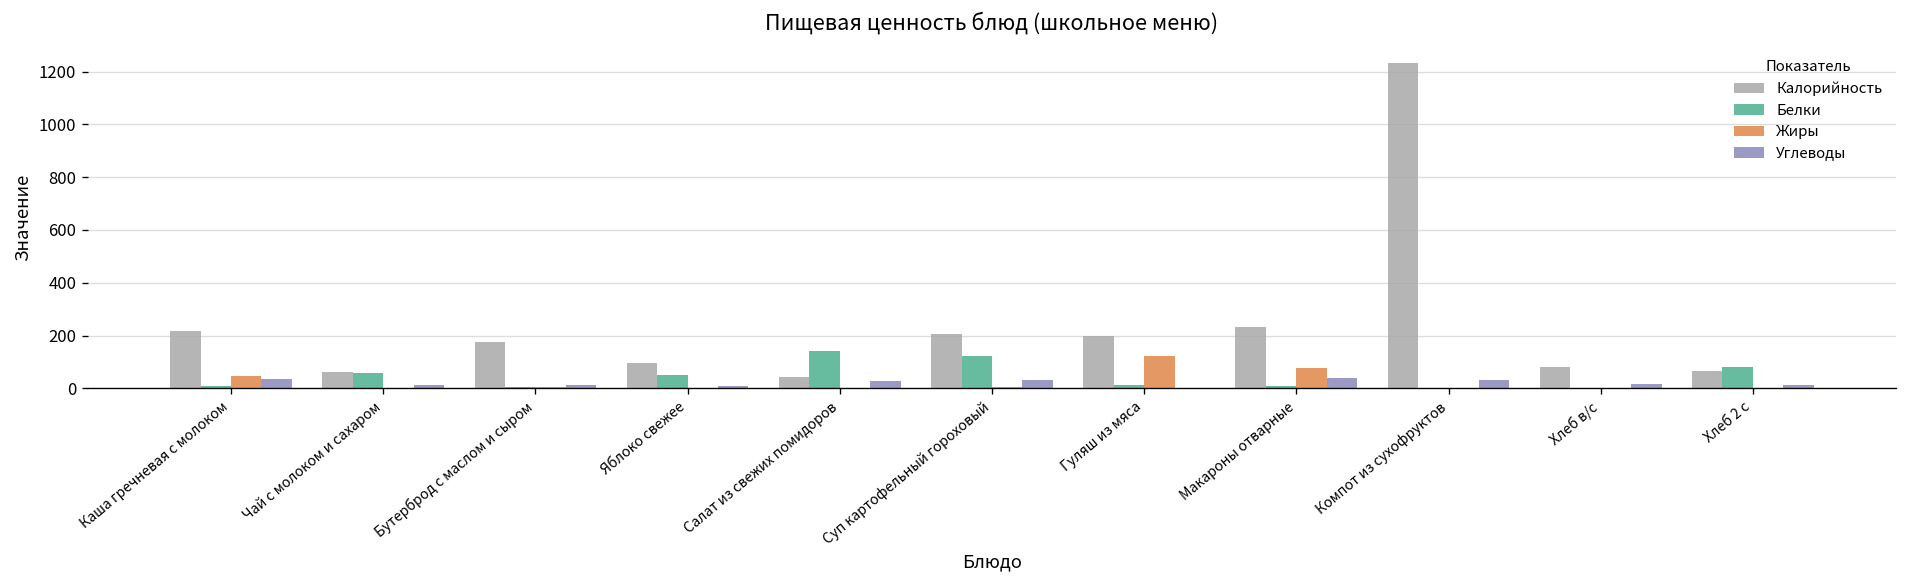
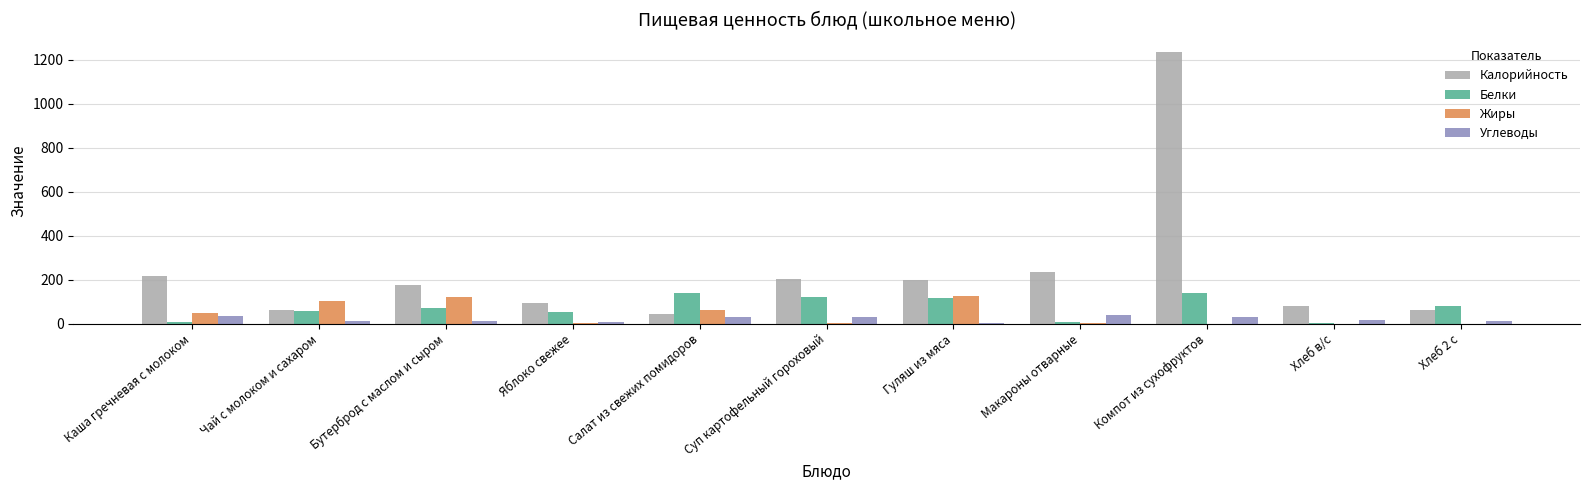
Жиры, Чай с молоком и сахаром: 0 -> 100
Белки, Бутерброд с маслом и сыром: 0 -> 70
Жиры, Бутерброд с маслом и сыром: 10 -> 120
Жиры, Салат из свежих помидоров: 0 -> 60
Белки, Гуляш из мяса: 10 -> 120
Жиры, Макароны отварные: 80 -> 0
Белки, Компот из сухофруктов: 0 -> 140
